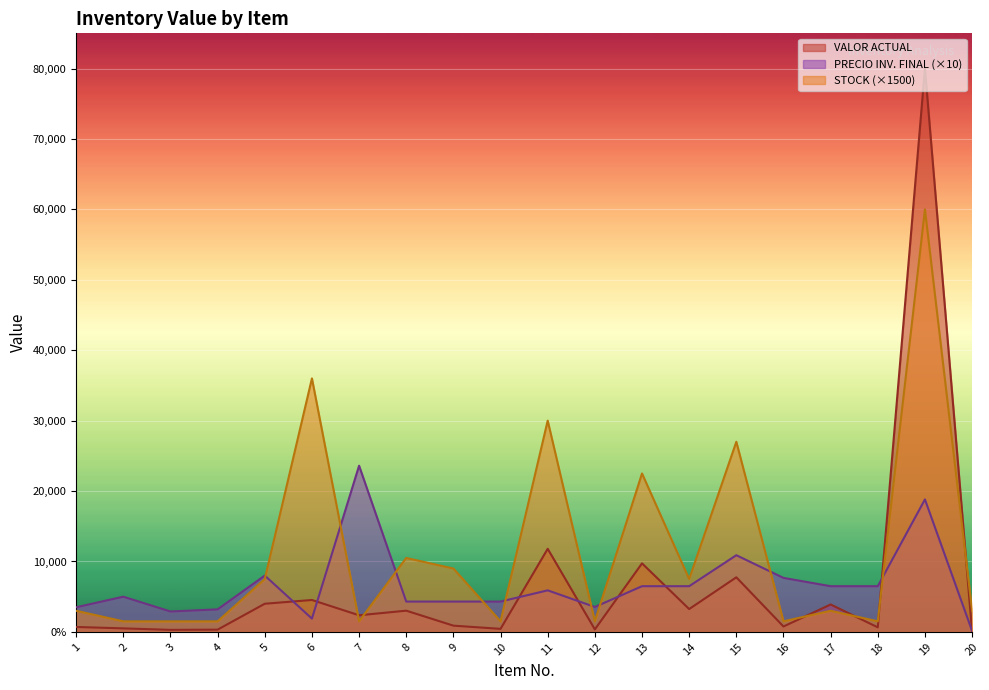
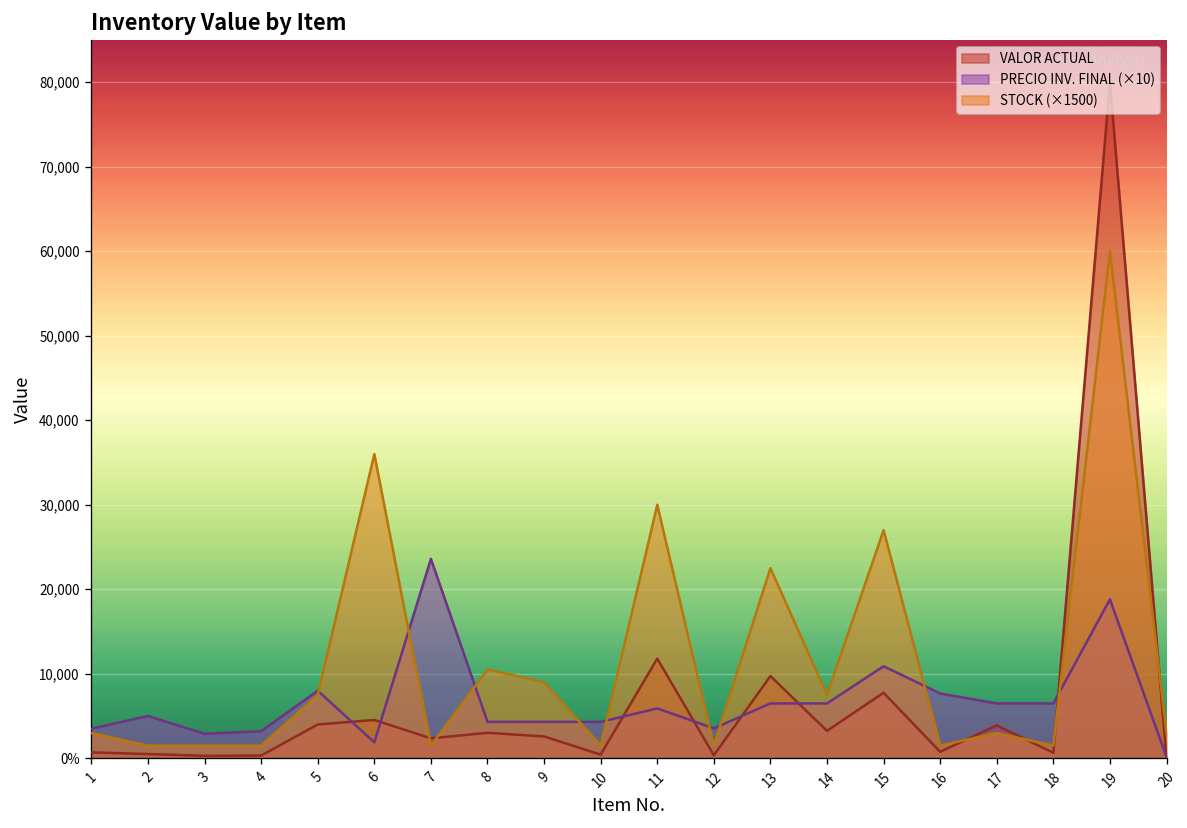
VALOR ACTUAL, 9: 1,000 -> 3,000
